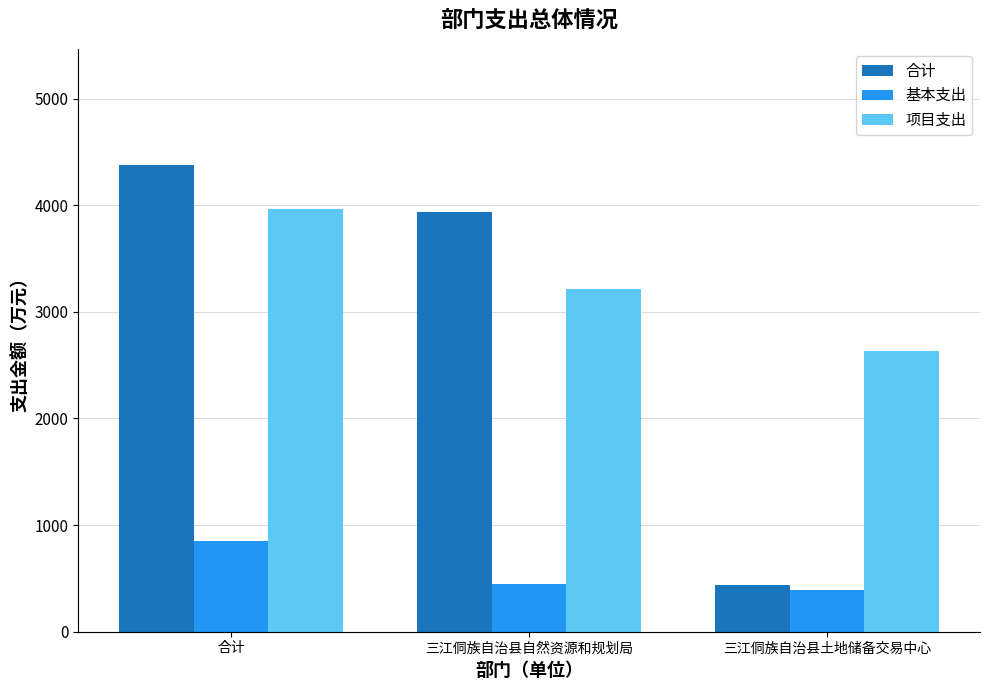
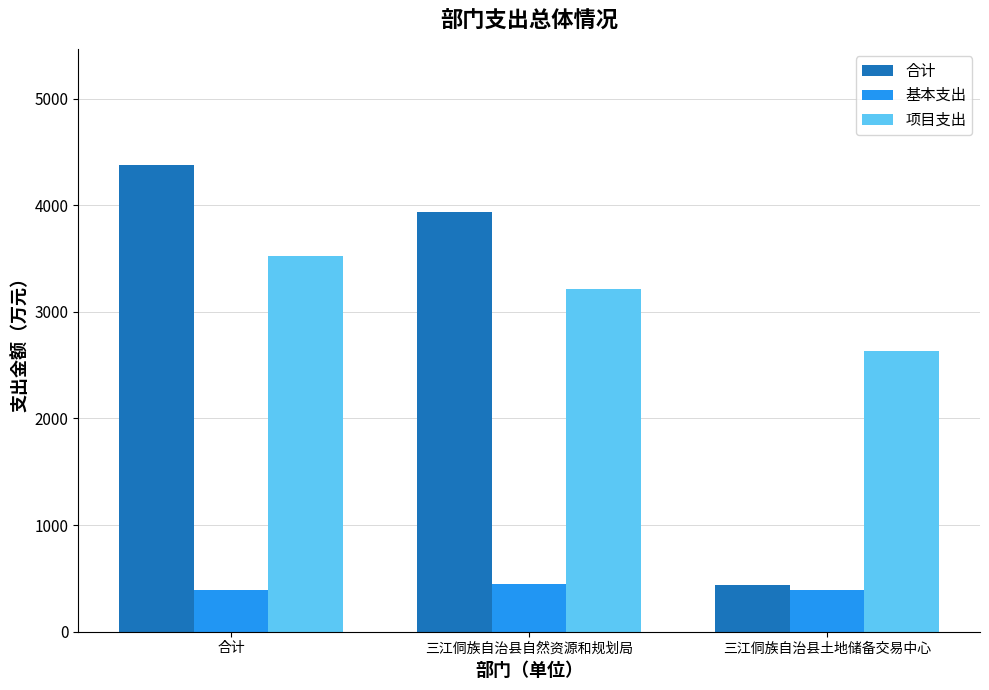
基本支出, 合计: 850 -> 390
项目支出, 合计: 3970 -> 3520
